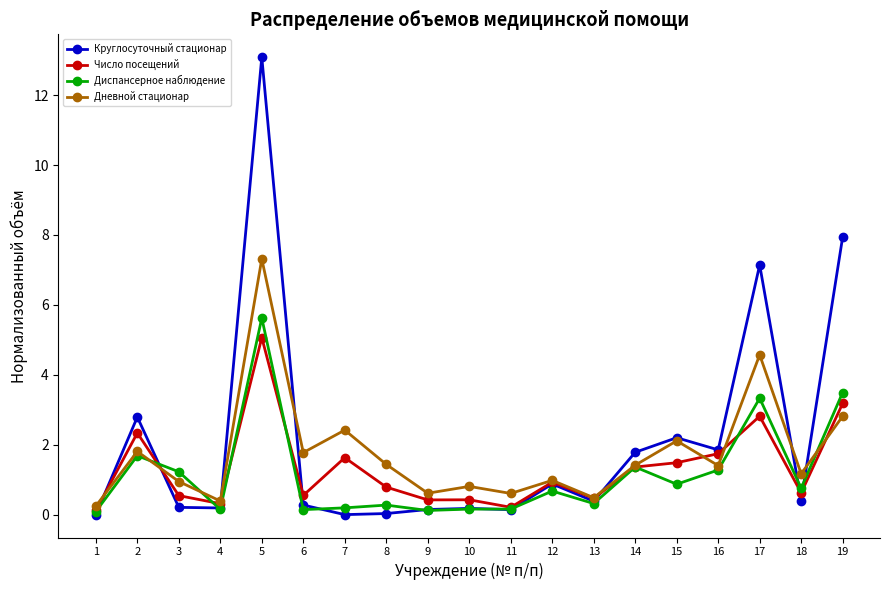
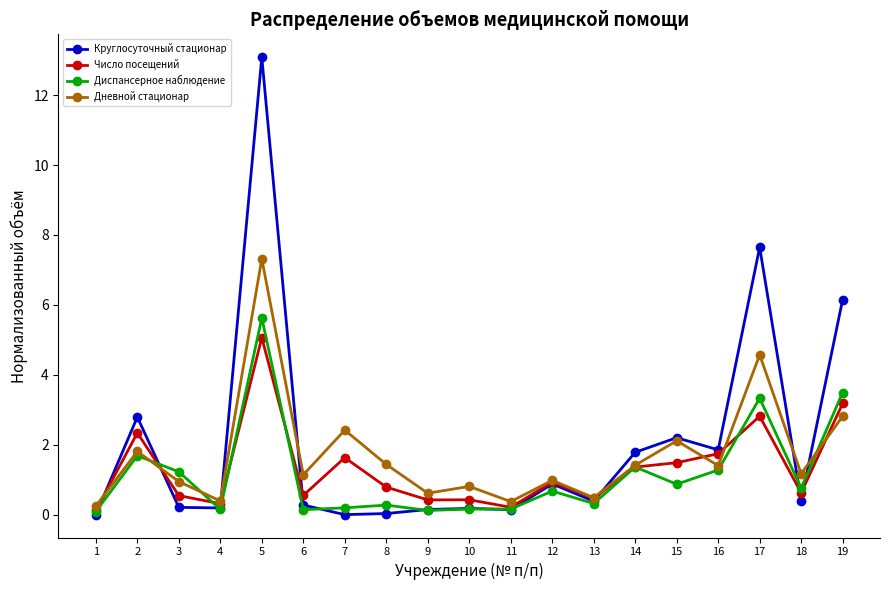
Дневной стационар, 6: 1.8 -> 1.1
Дневной стационар, 11: 0.6 -> 0.4
Круглосуточный стационар, 17: 7.1 -> 7.6
Круглосуточный стационар, 19: 7.9 -> 6.2
